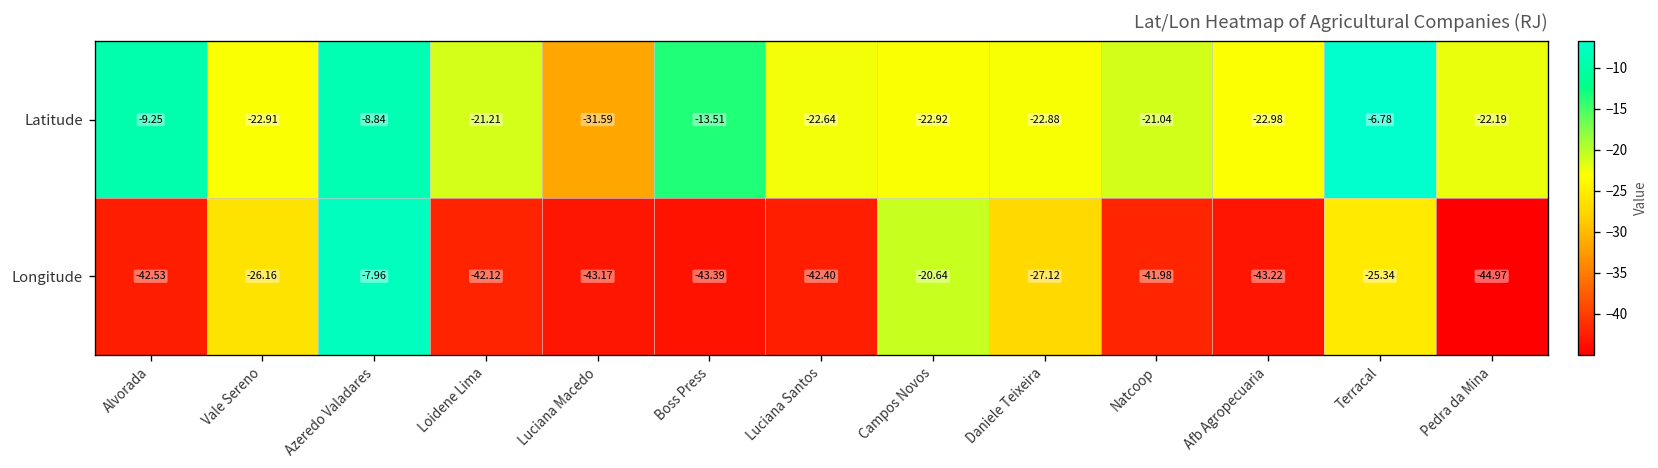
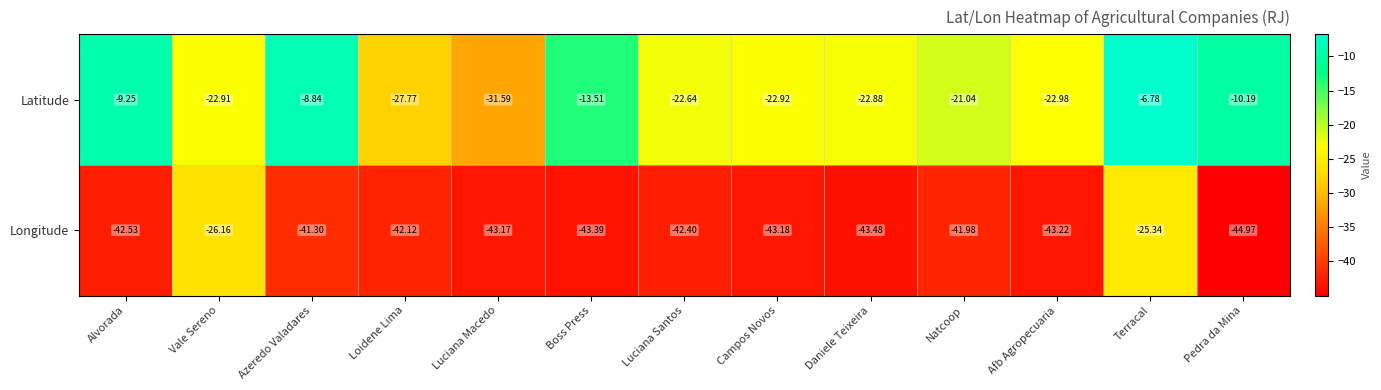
Latitude, Loidene Lima: -21.21 -> -27.77
Latitude, Pedra da Mina: -22.19 -> -10.19
Longitude, Azeredo Valadares: -7.96 -> -41.30
Longitude, Campos Novos: -20.64 -> -43.18
Longitude, Daniele Teixeira: -27.12 -> -43.48
